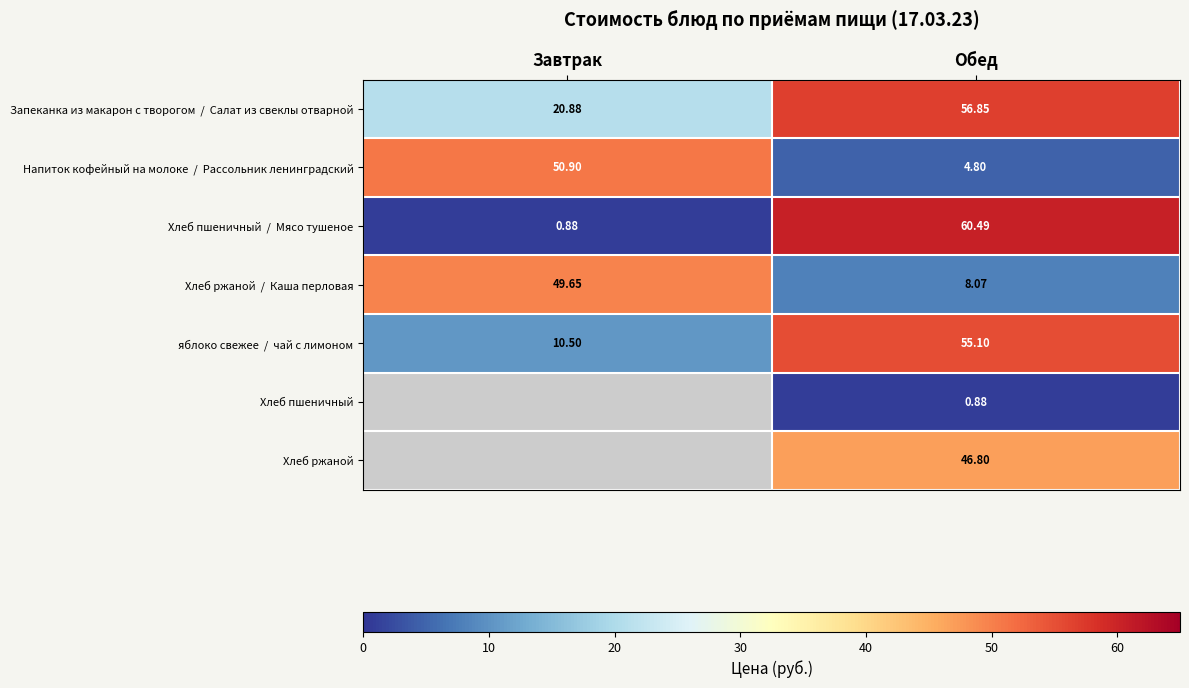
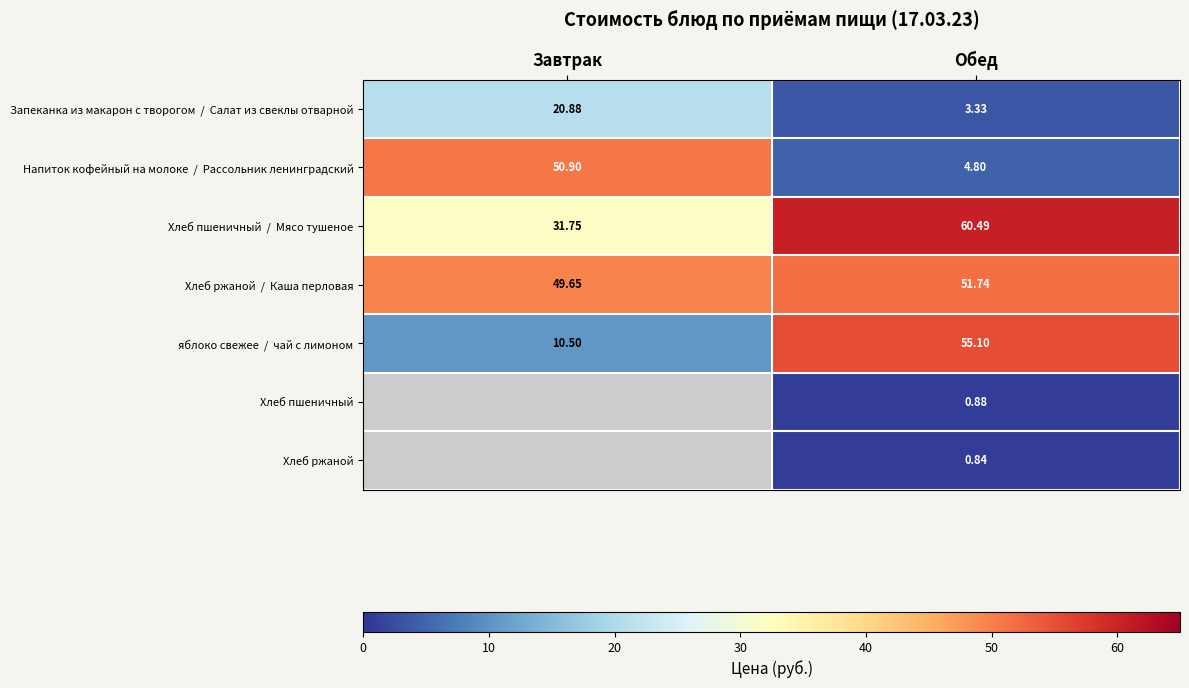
Запеканка из макарон с творогом / Салат из свеклы отварной, Обед: 56.85 -> 3.33
Хлеб пшеничный / Мясо тушеное, Завтрак: 0.88 -> 31.75
Хлеб ржаной / Каша перловая, Обед: 8.07 -> 51.74
Хлеб ржаной, Обед: 46.80 -> 0.84
